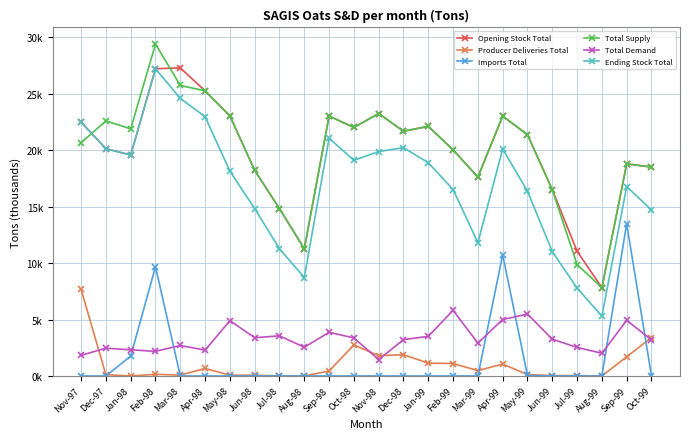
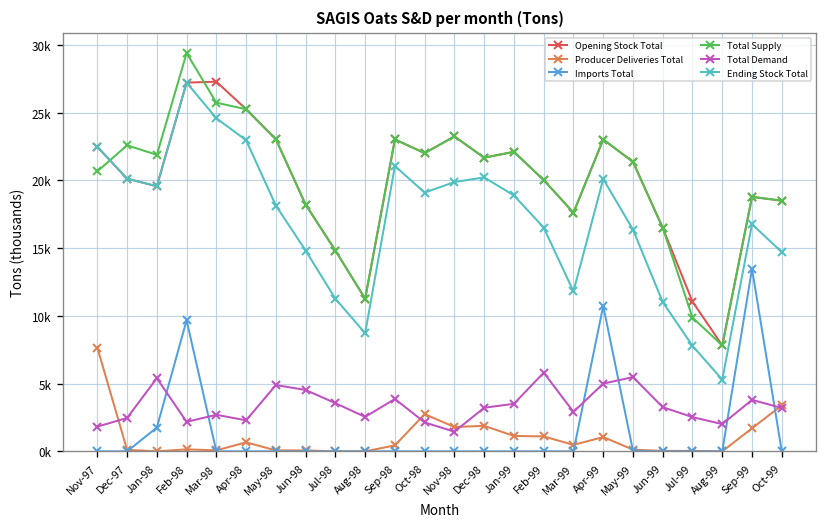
Total Demand, Jan-98: 2300 -> 5400
Total Demand, Jun-98: 3400 -> 4500
Total Demand, Oct-98: 3400 -> 2100
Total Demand, Sep-99: 4900 -> 3800
